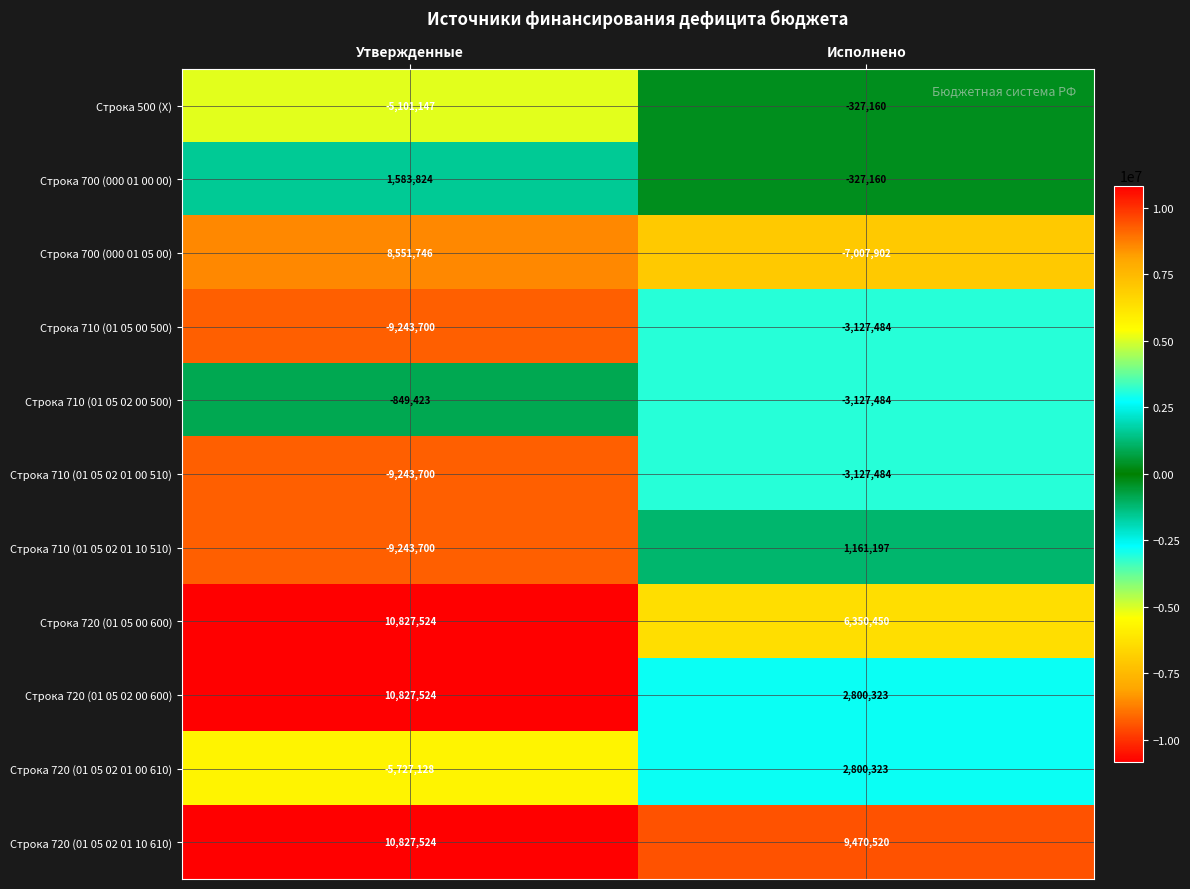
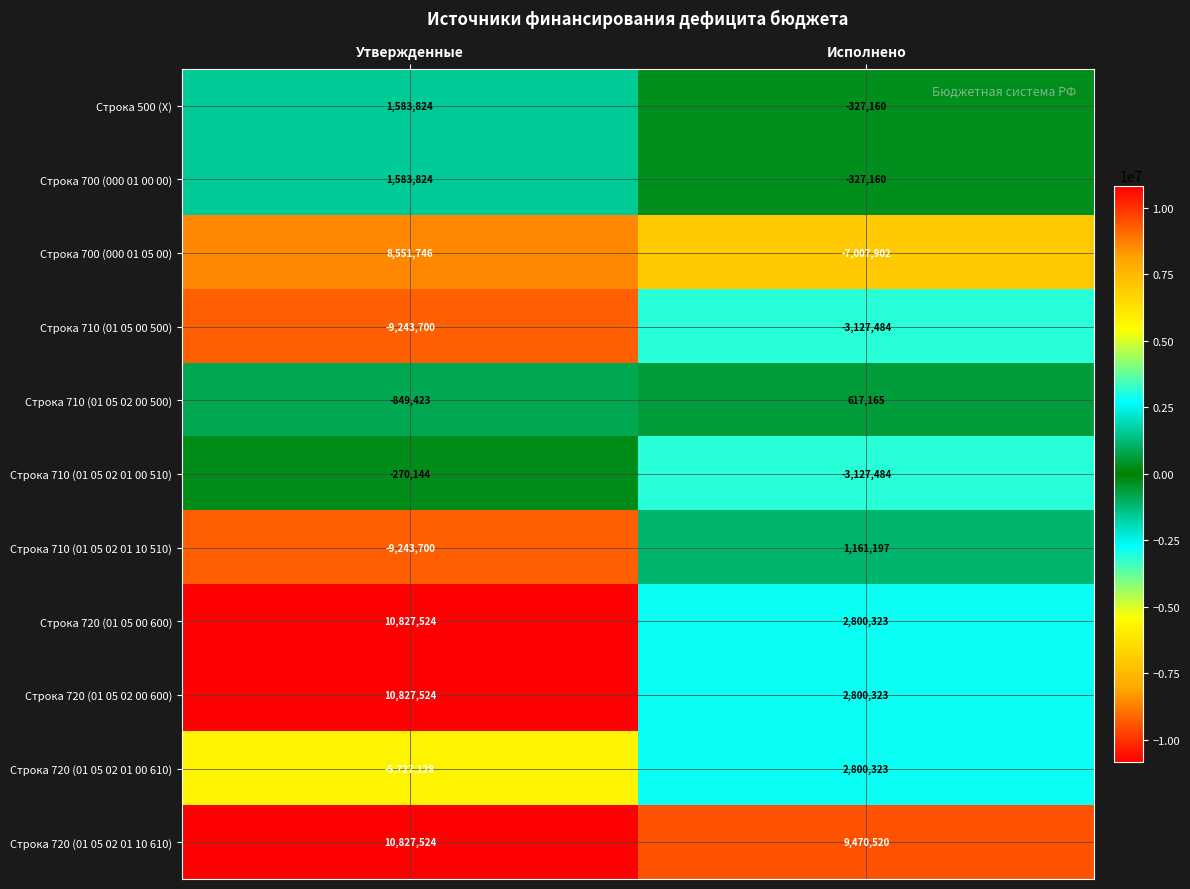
Строка 500 (Х), Утвержденные: -5,101,147 -> 1,583,824
Строка 710 (01 05 02 00 500), Исполнено: -3,127,484 -> 617,165
Строка 710 (01 05 02 01 00 510), Утвержденные: -9,243,700 -> -270,144
Строка 720 (01 05 00 600), Исполнено: 6,350,450 -> 2,800,323
